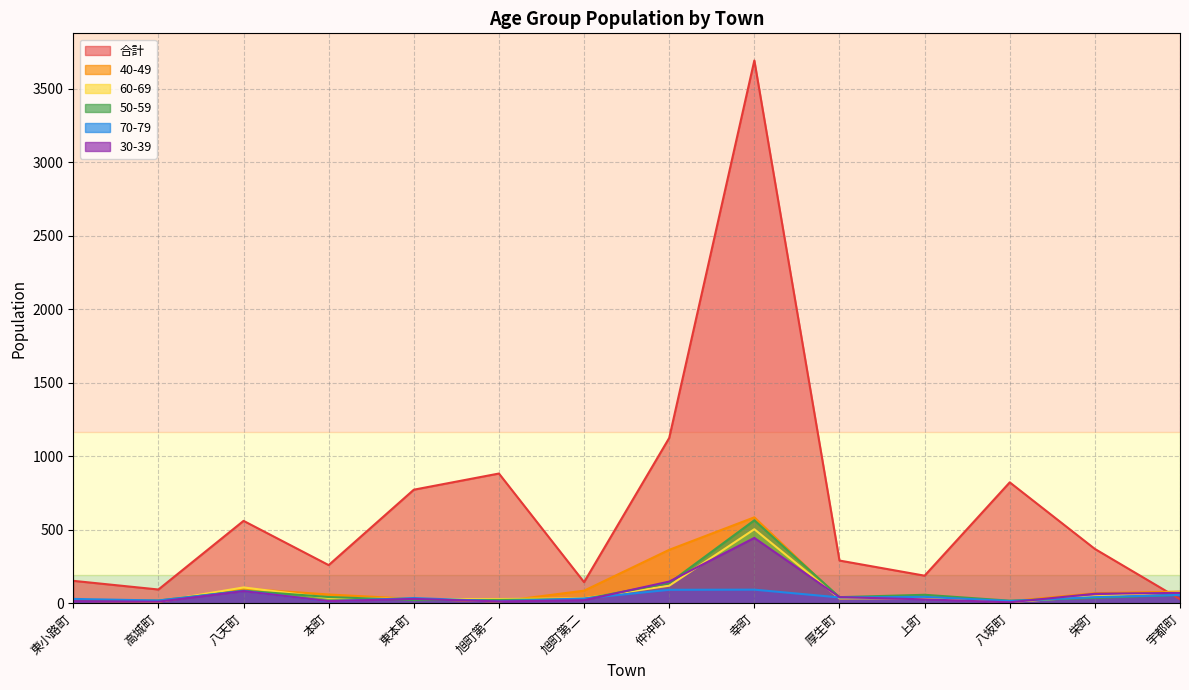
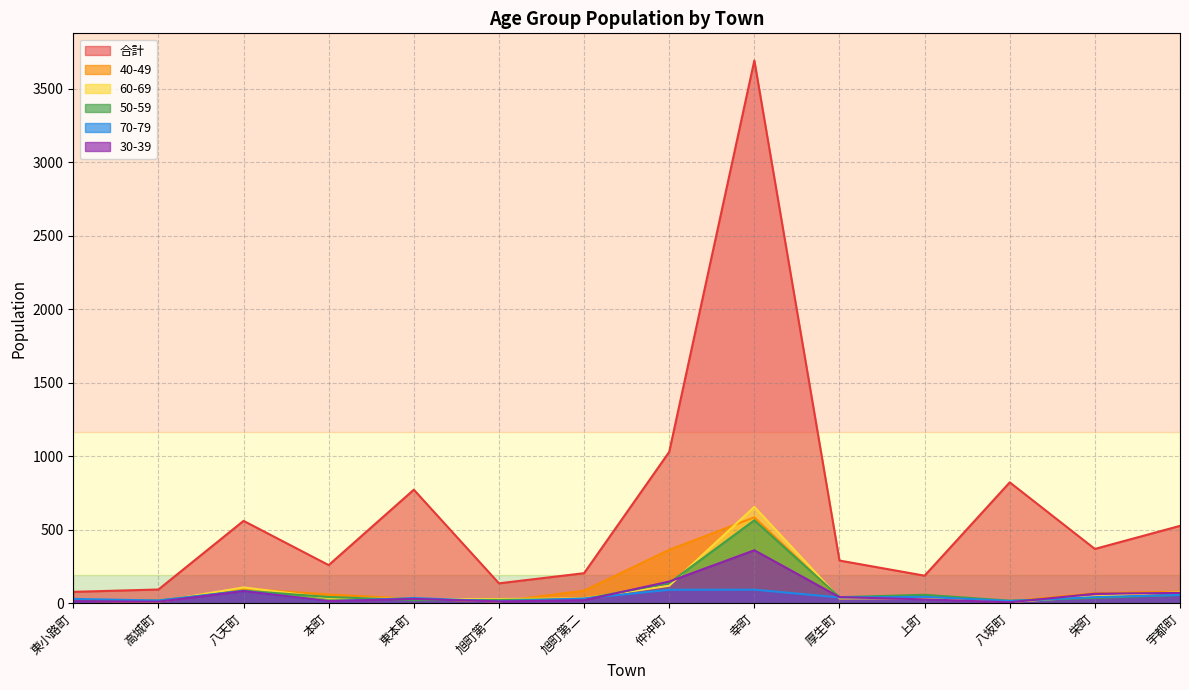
合計, 東小路町: 150 -> 80
合計, 旭町第一: 880 -> 140
合計, 旭町第二: 140 -> 200
合計, 仲沖町: 1120 -> 1030
60-69, 幸町: 500 -> 660
30-39, 幸町: 440 -> 360
合計, 宇都町: 30 -> 530
